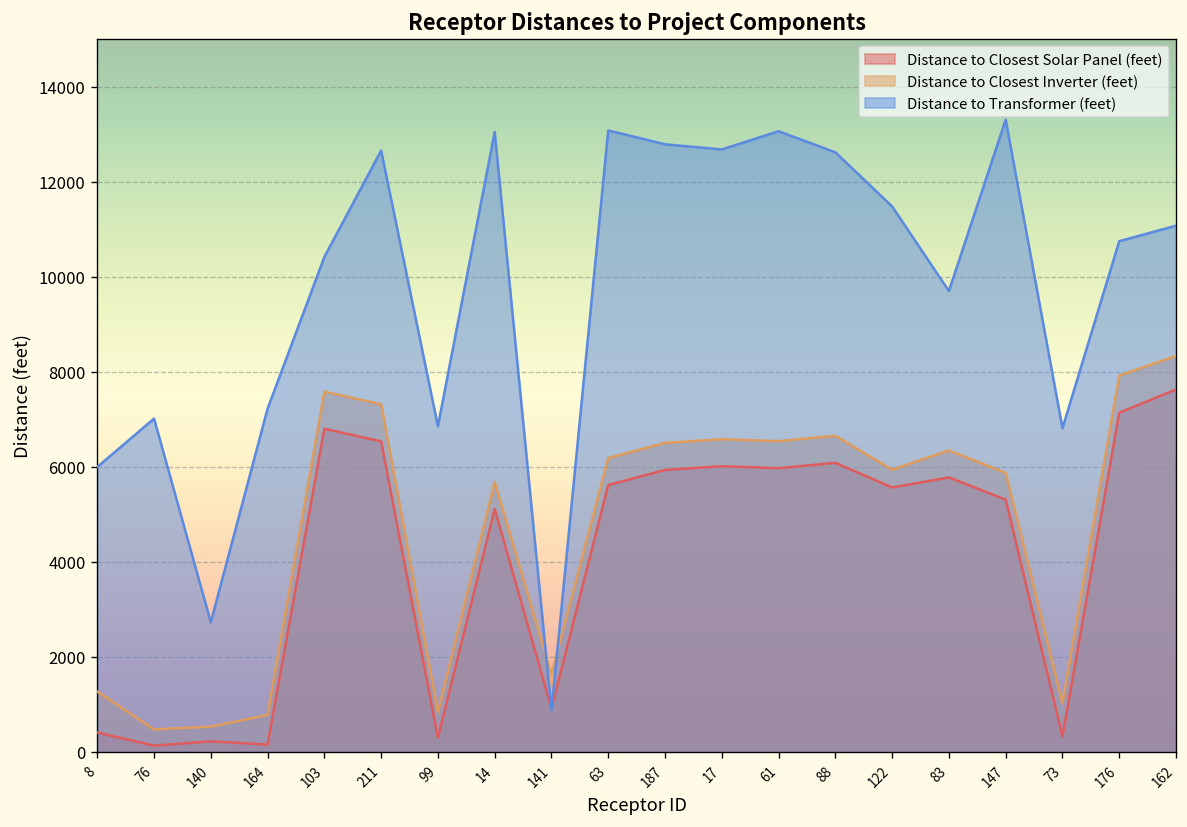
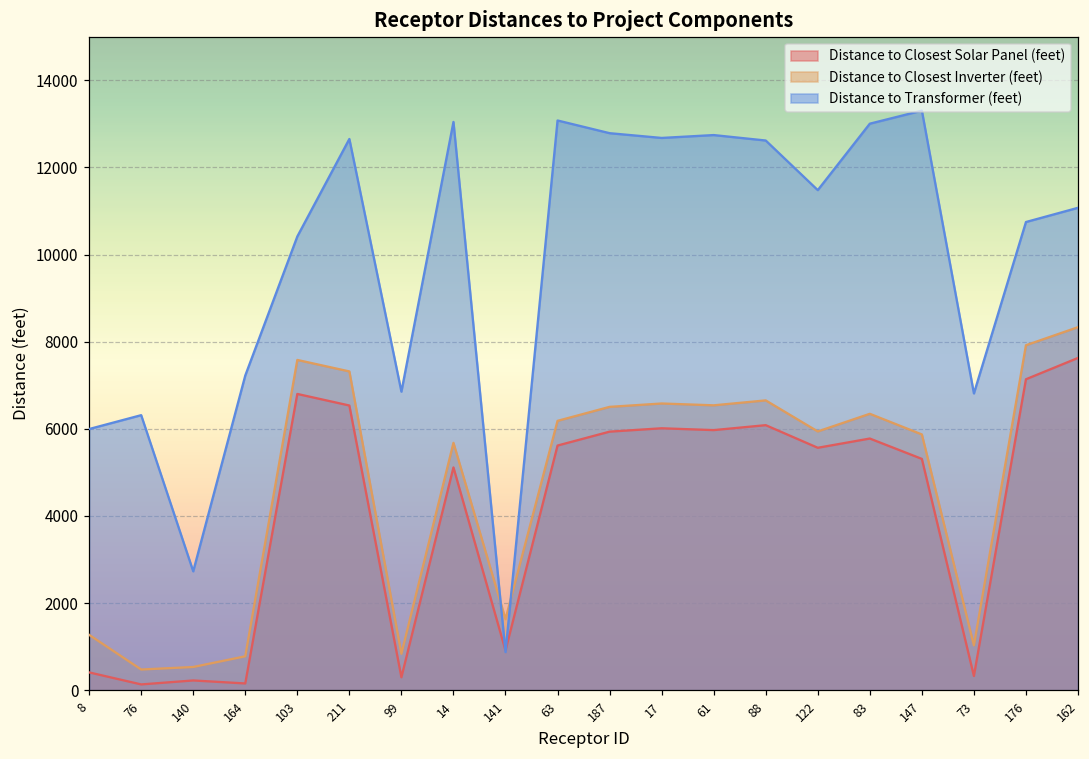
Distance to Transformer (feet), 76: 7000 -> 6300
Distance to Transformer (feet), 61: 13100 -> 12700
Distance to Transformer (feet), 83: 9700 -> 13000
